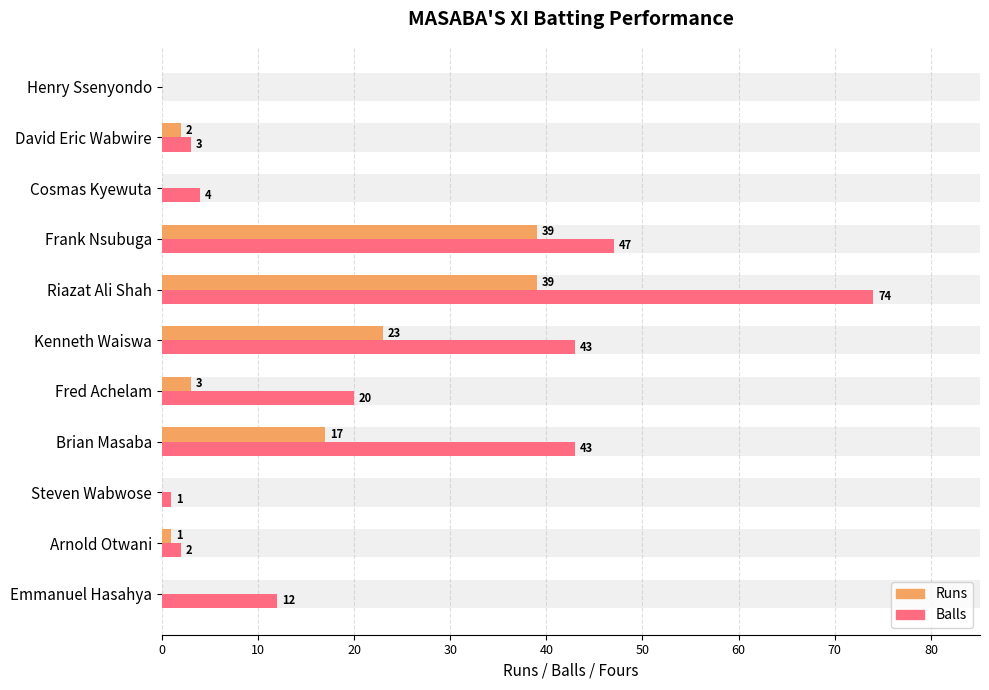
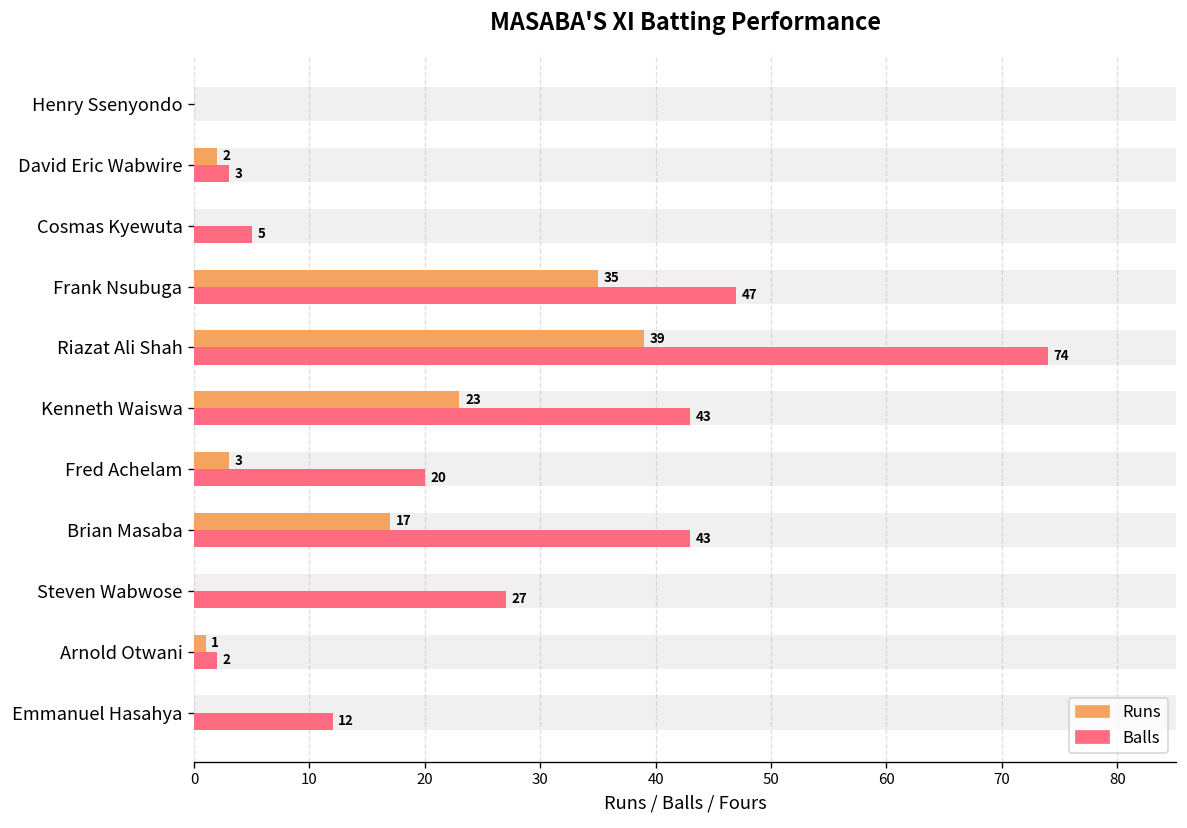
Balls, Cosmas Kyewuta: 4 -> 5
Runs, Frank Nsubuga: 39 -> 35
Balls, Steven Wabwose: 1 -> 27
